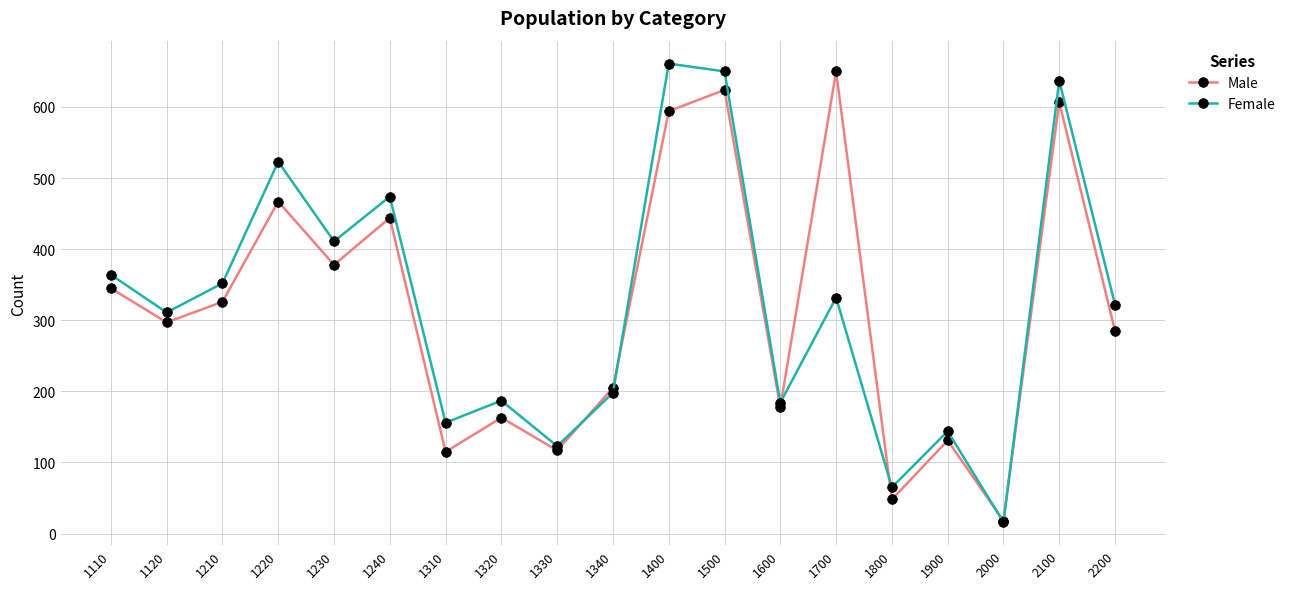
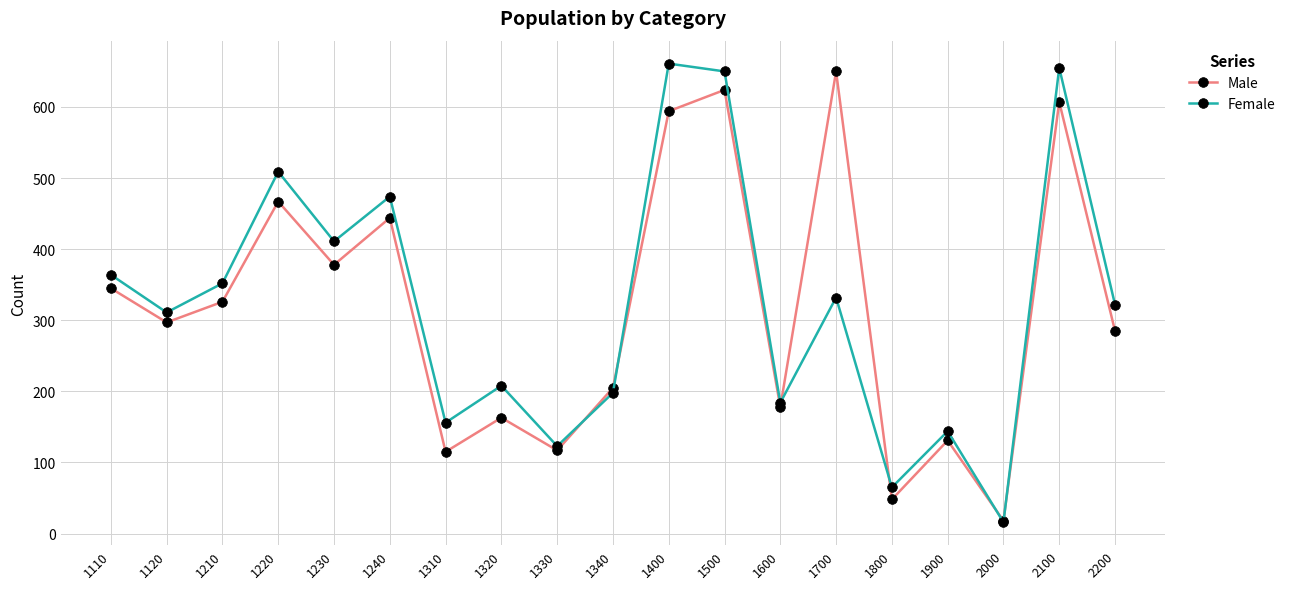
Female, 1220: 520 -> 510
Female, 1320: 190 -> 210
Female, 2100: 640 -> 660
